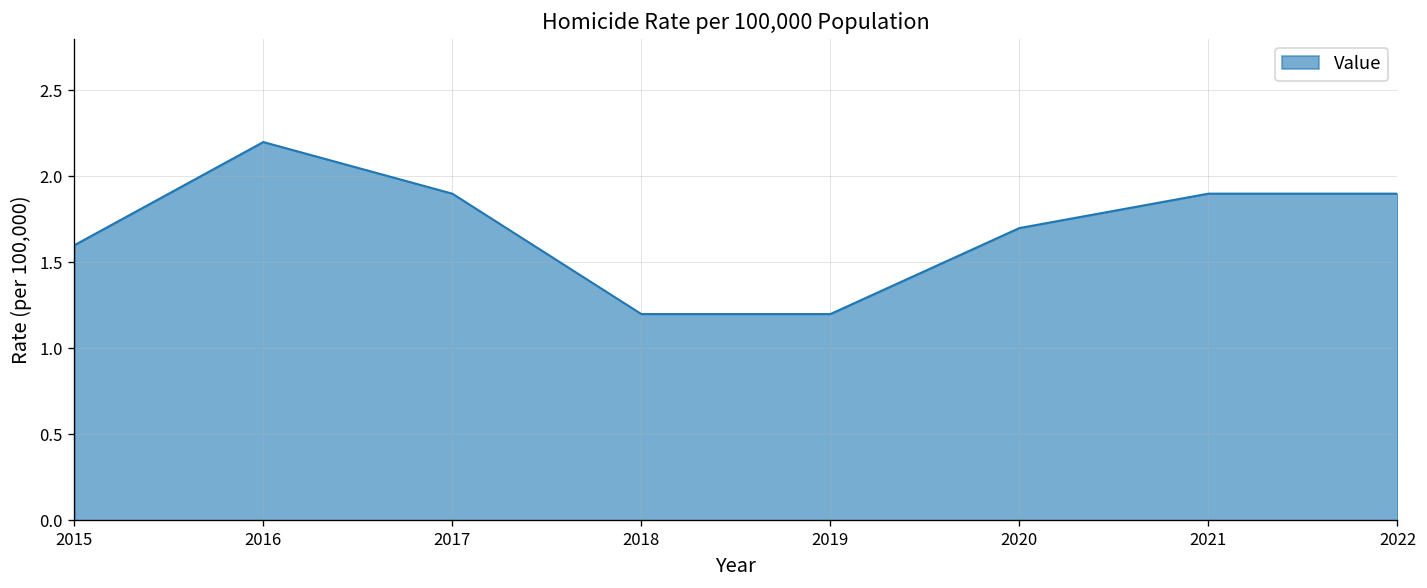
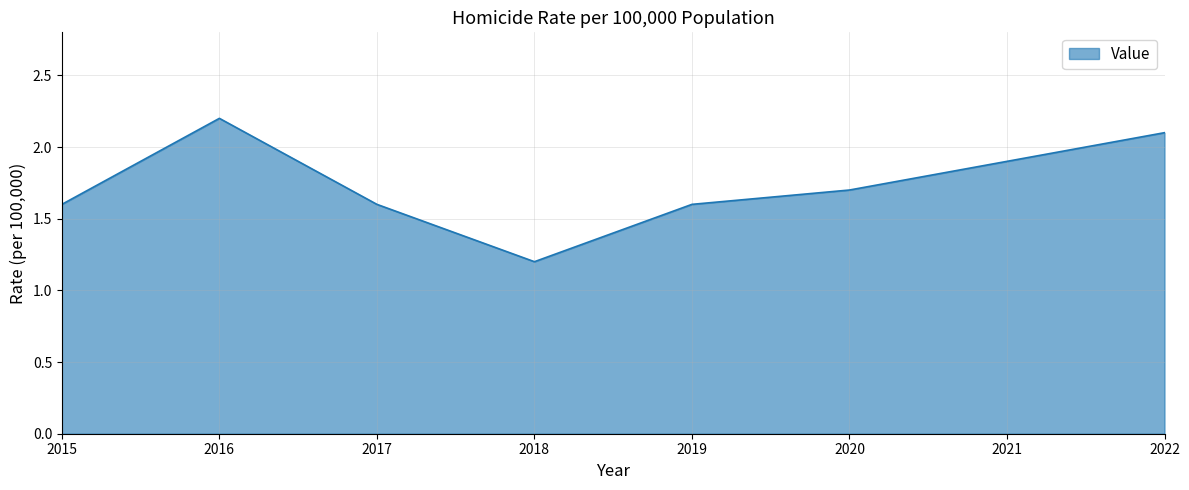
2017: 1.9 -> 1.6
2019: 1.2 -> 1.6
2022: 1.9 -> 2.1
